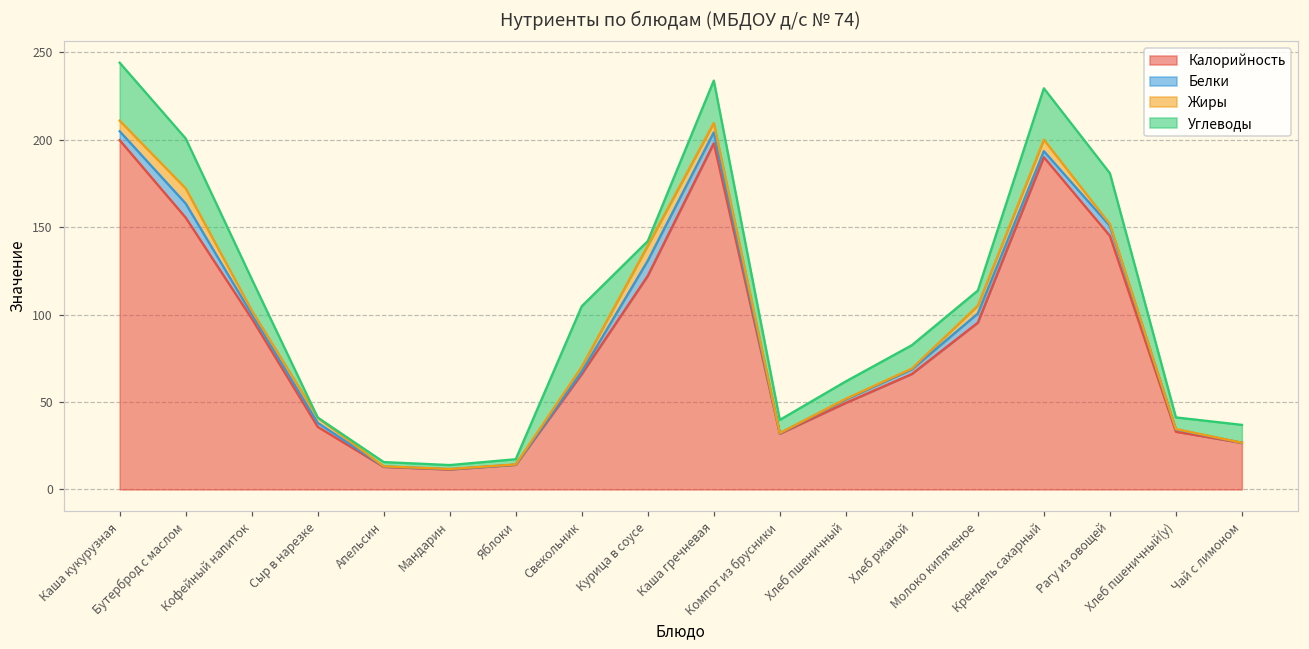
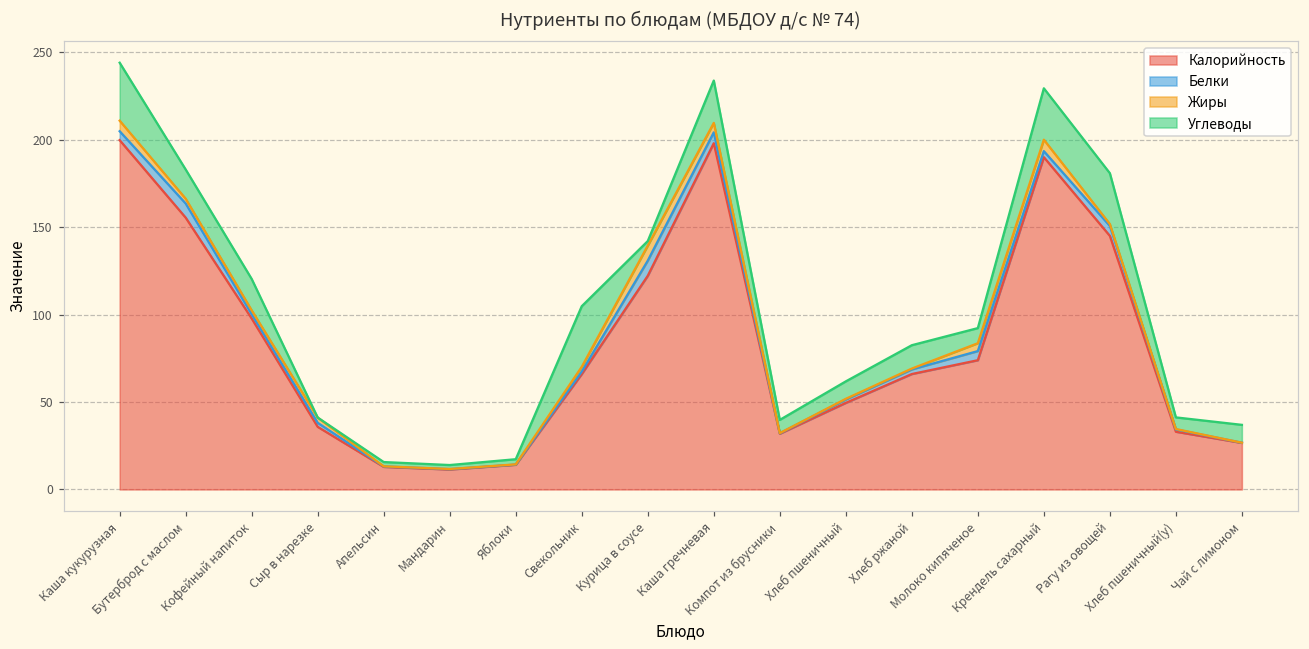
Жиры, Бутерброд с маслом: 9 -> 3
Углеводы, Бутерброд с маслом: 29 -> 17
Калорийность, Молоко кипяченое: 95 -> 74
